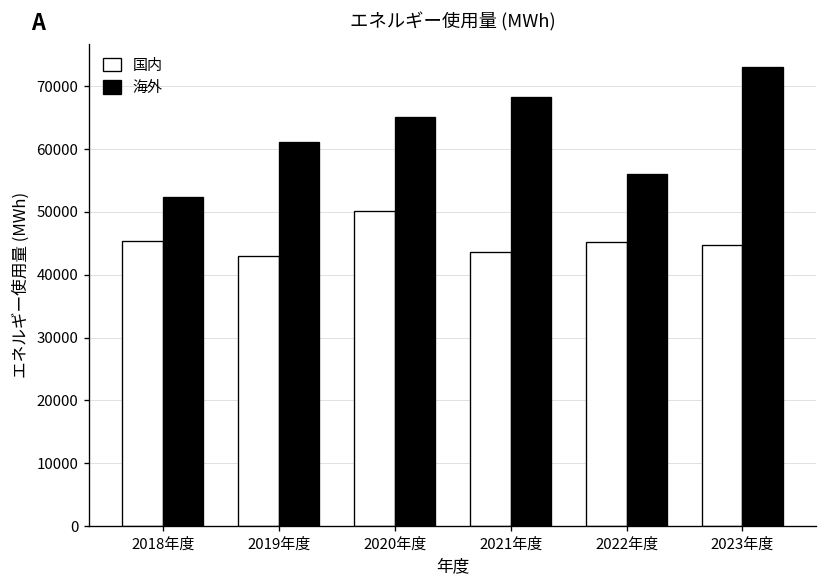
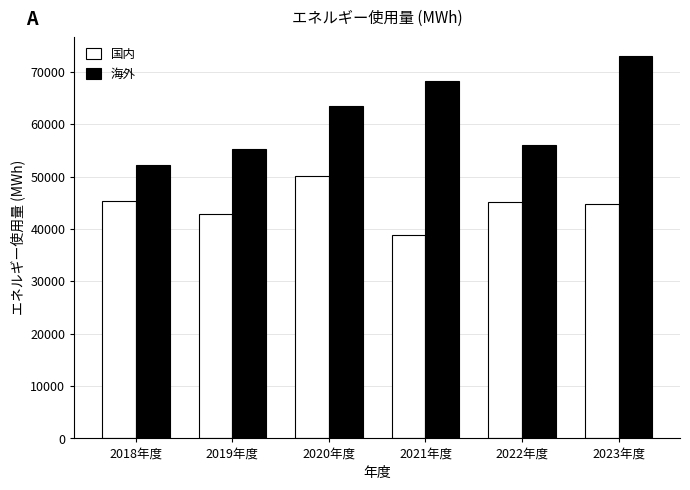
海外, 2019年度: 61000 -> 55000
海外, 2020年度: 65000 -> 64000
国内, 2021年度: 44000 -> 39000
